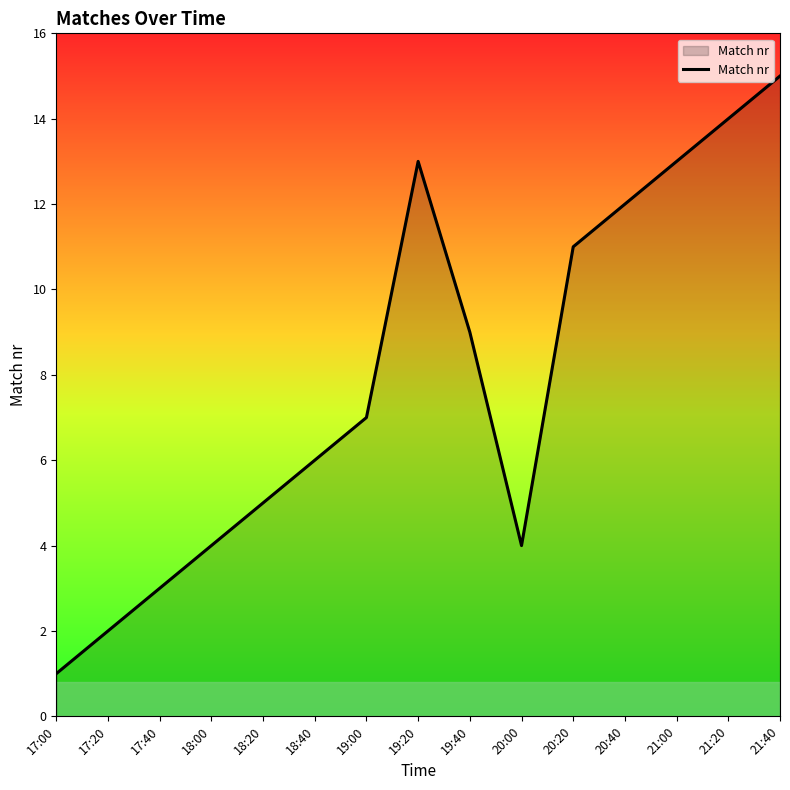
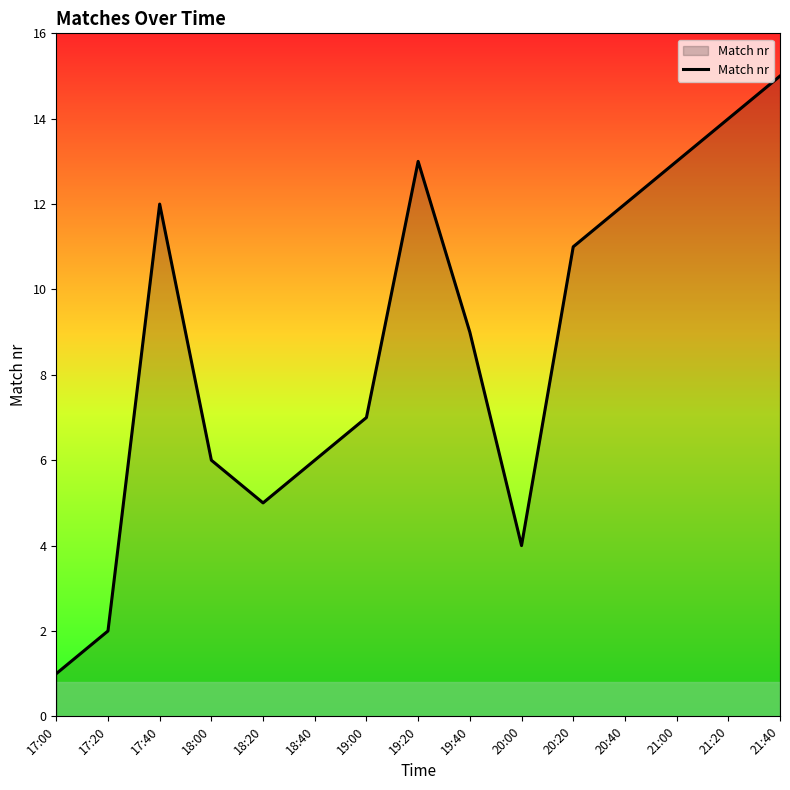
17:40: 3 -> 12
18:00: 4 -> 6
